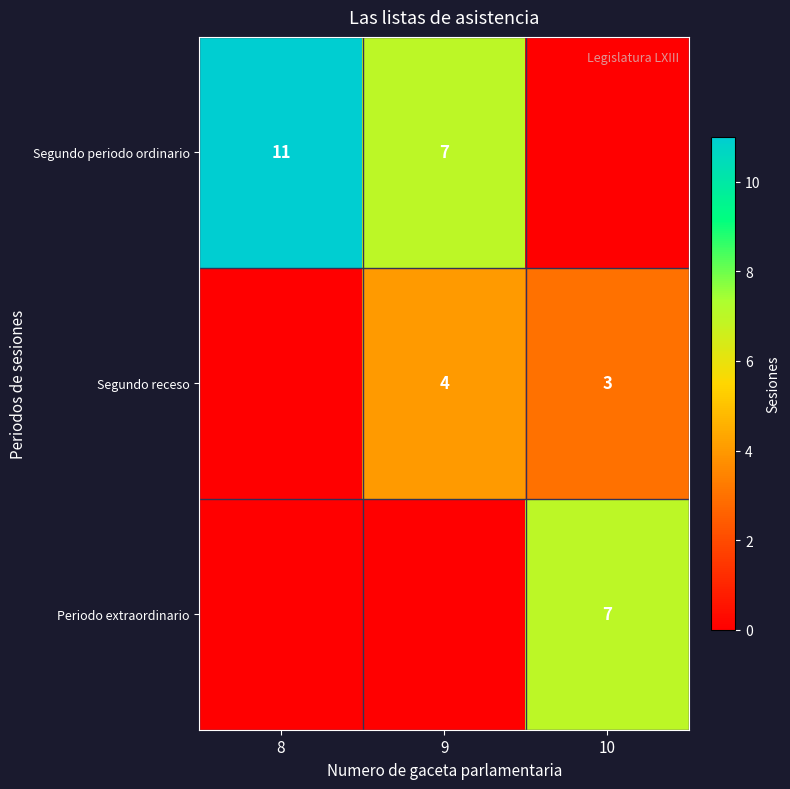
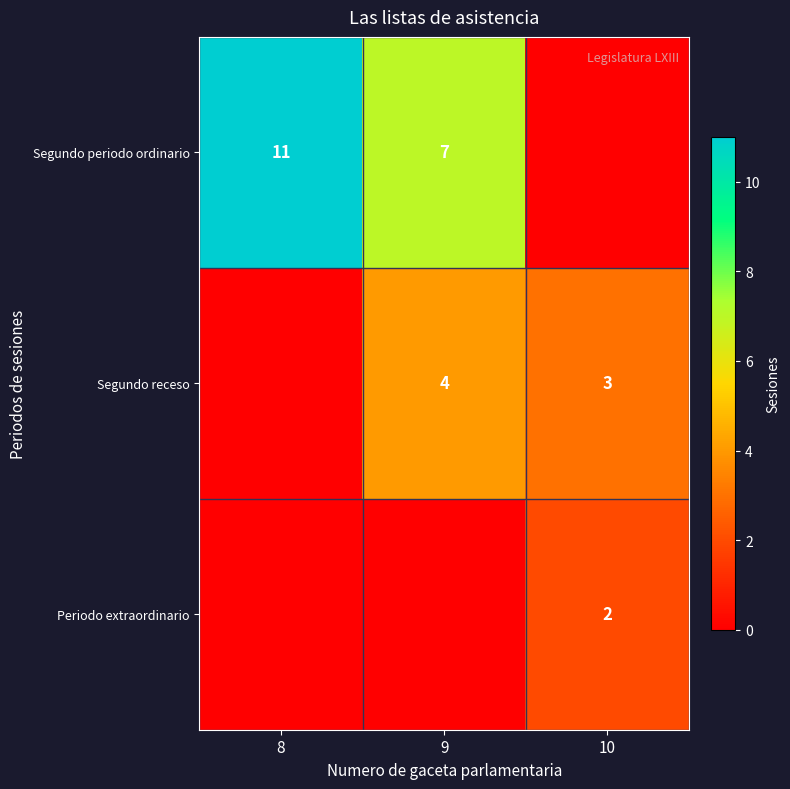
Periodo extraordinario, 10: 7 -> 2
